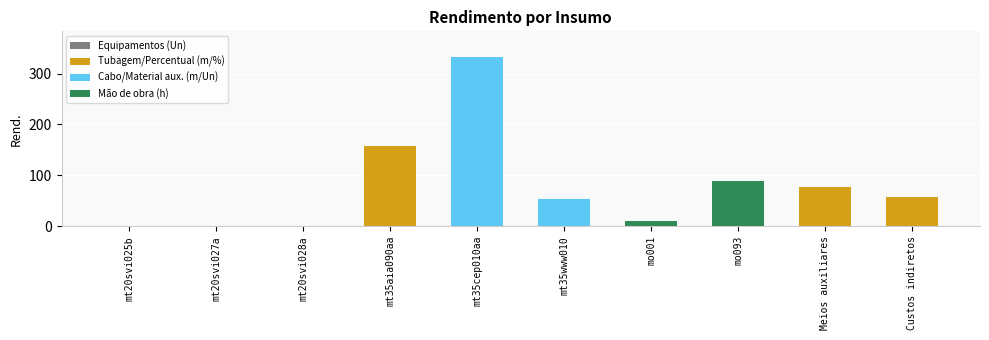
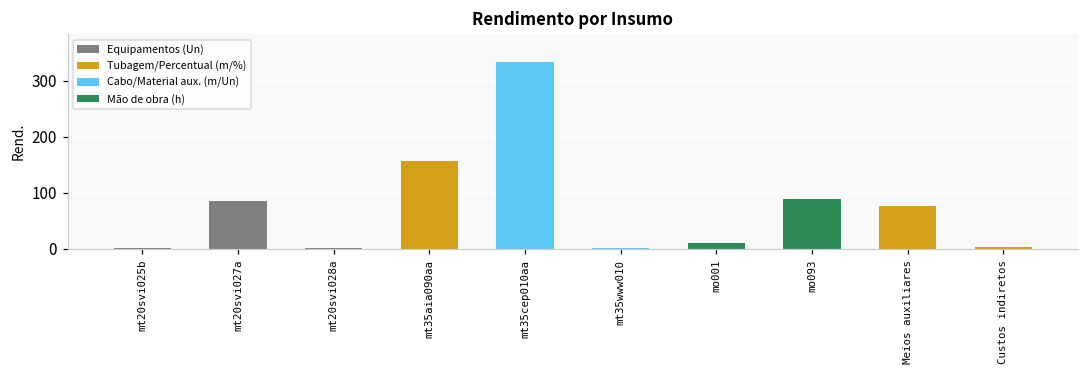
mt20svi027a: 0 -> 90
mt35www010: 50 -> 0
Custos indiretos: 60 -> 0
